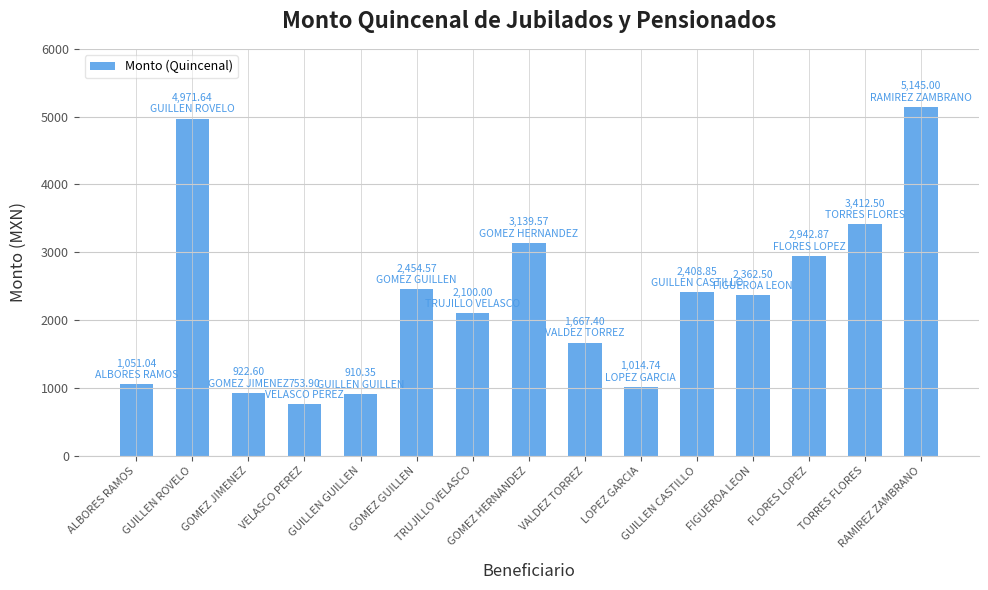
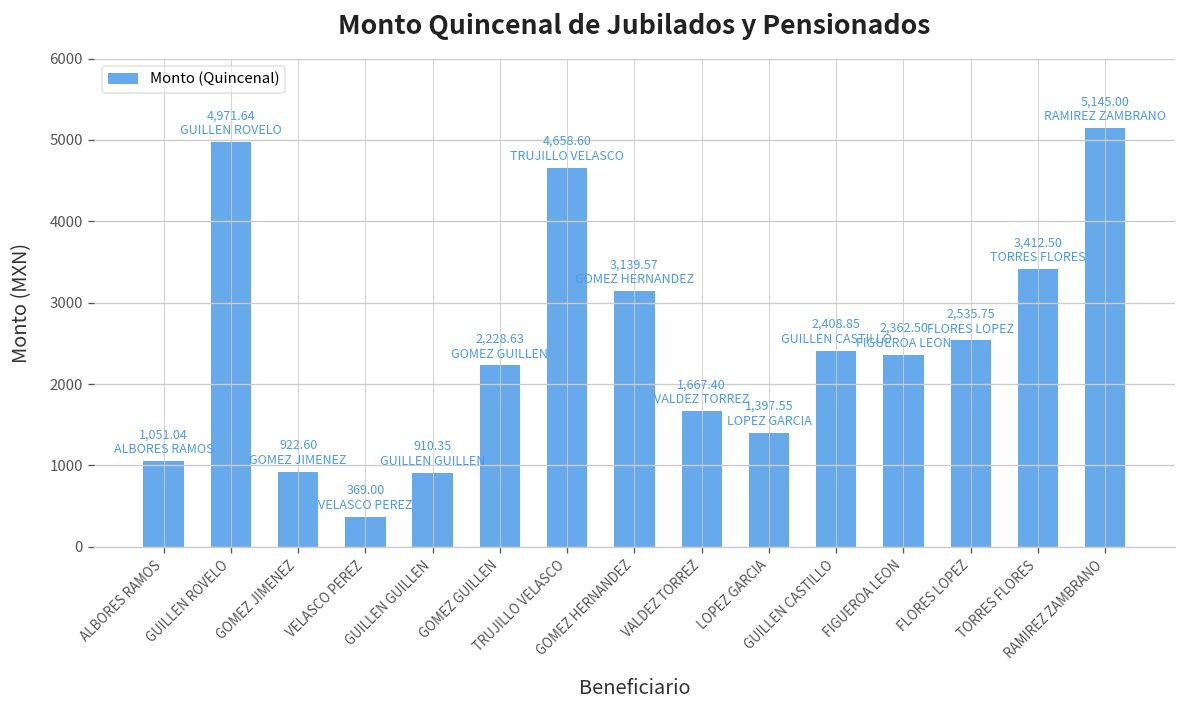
VELASCO PEREZ: 753.90 -> 369.00
GOMEZ GUILLEN: 2,454.57 -> 2,228.63
TRUJILLO VELASCO: 2,100.00 -> 4,658.60
LOPEZ GARCIA: 1,014.74 -> 1,397.55
FLORES LOPEZ: 2,942.87 -> 2,535.75
